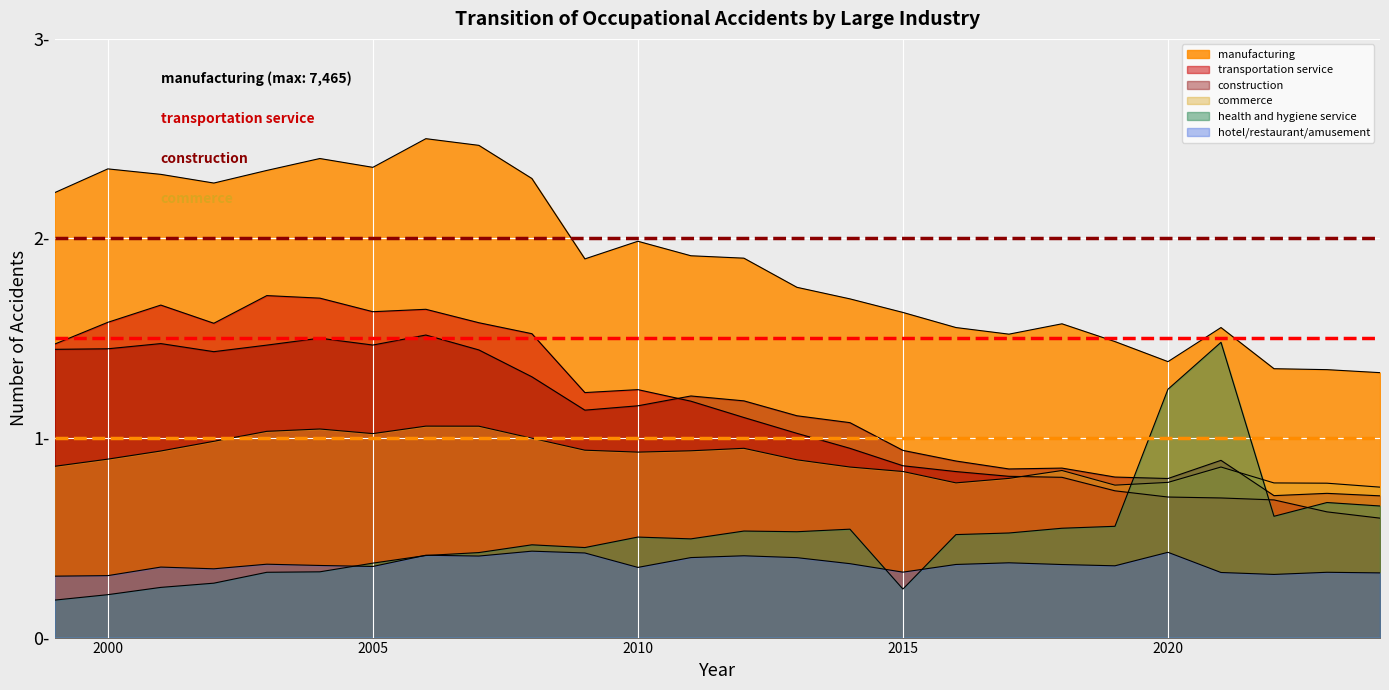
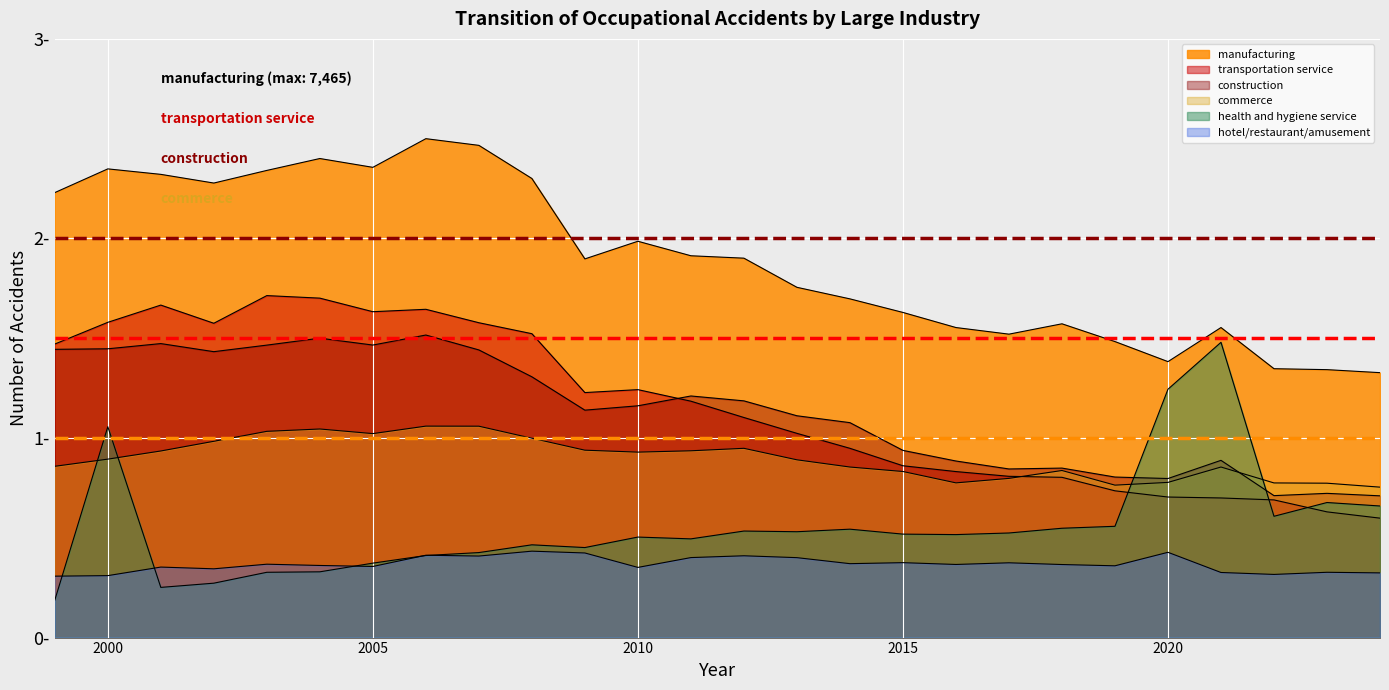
health and hygiene service, 2000: 0.22- -> 1.06-
health and hygiene service, 2015: 0.24- -> 0.52-
hotel/restaurant/amusement, 2015: 0.33- -> 0.38-
